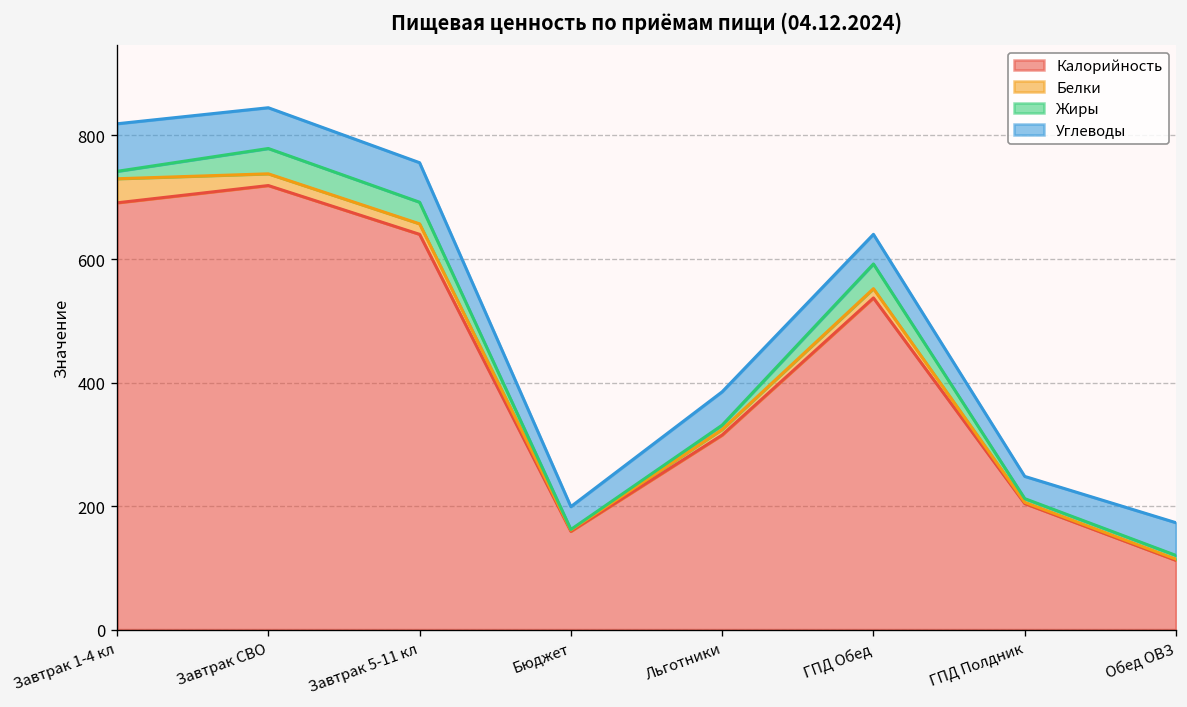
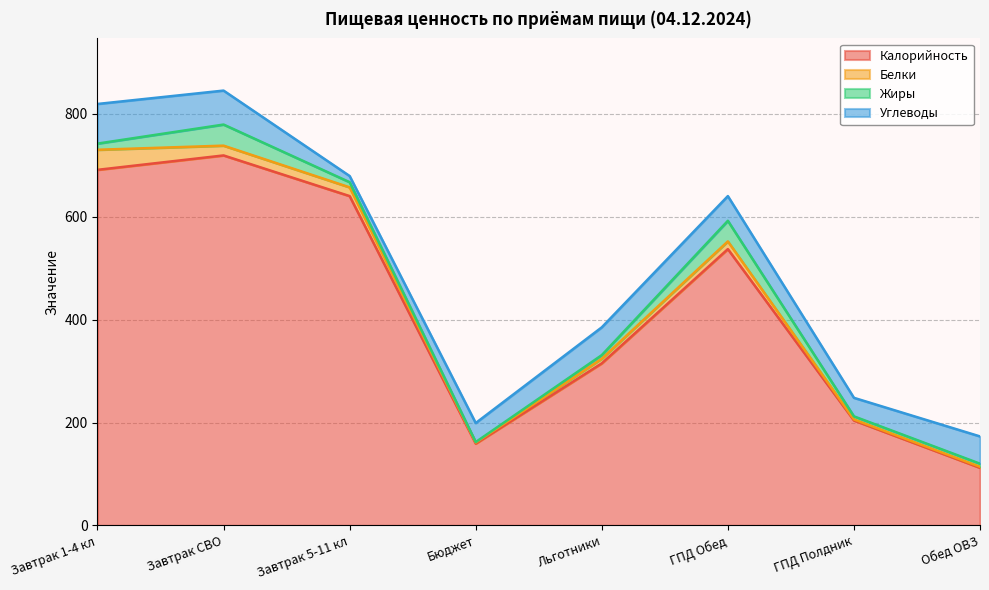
Жиры, Завтрак 5-11 кл: 40 -> 10
Углеводы, Завтрак 5-11 кл: 60 -> 10
